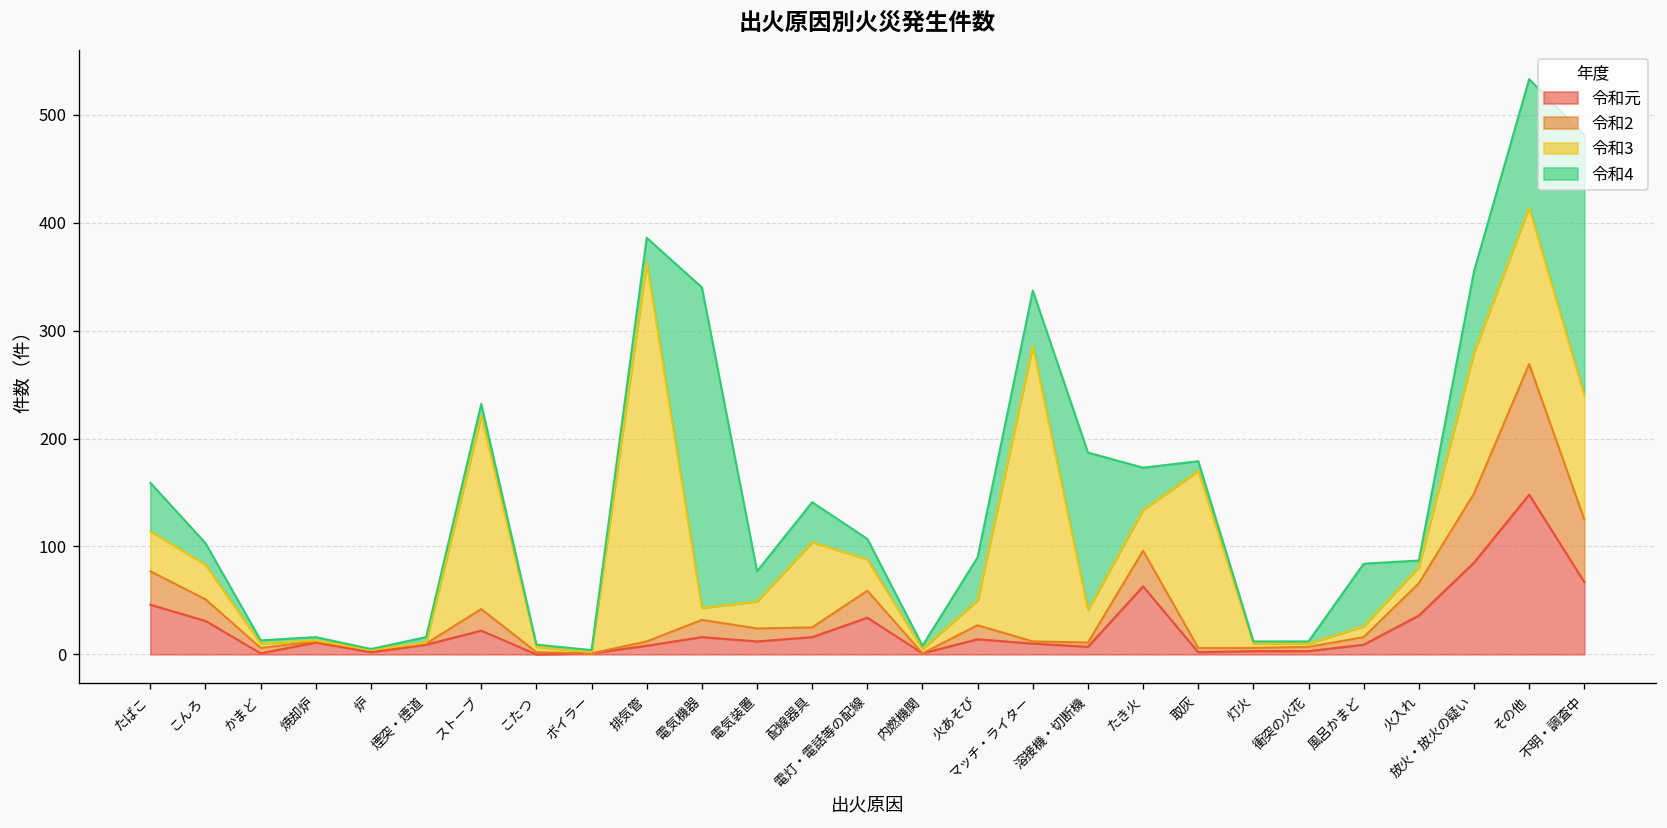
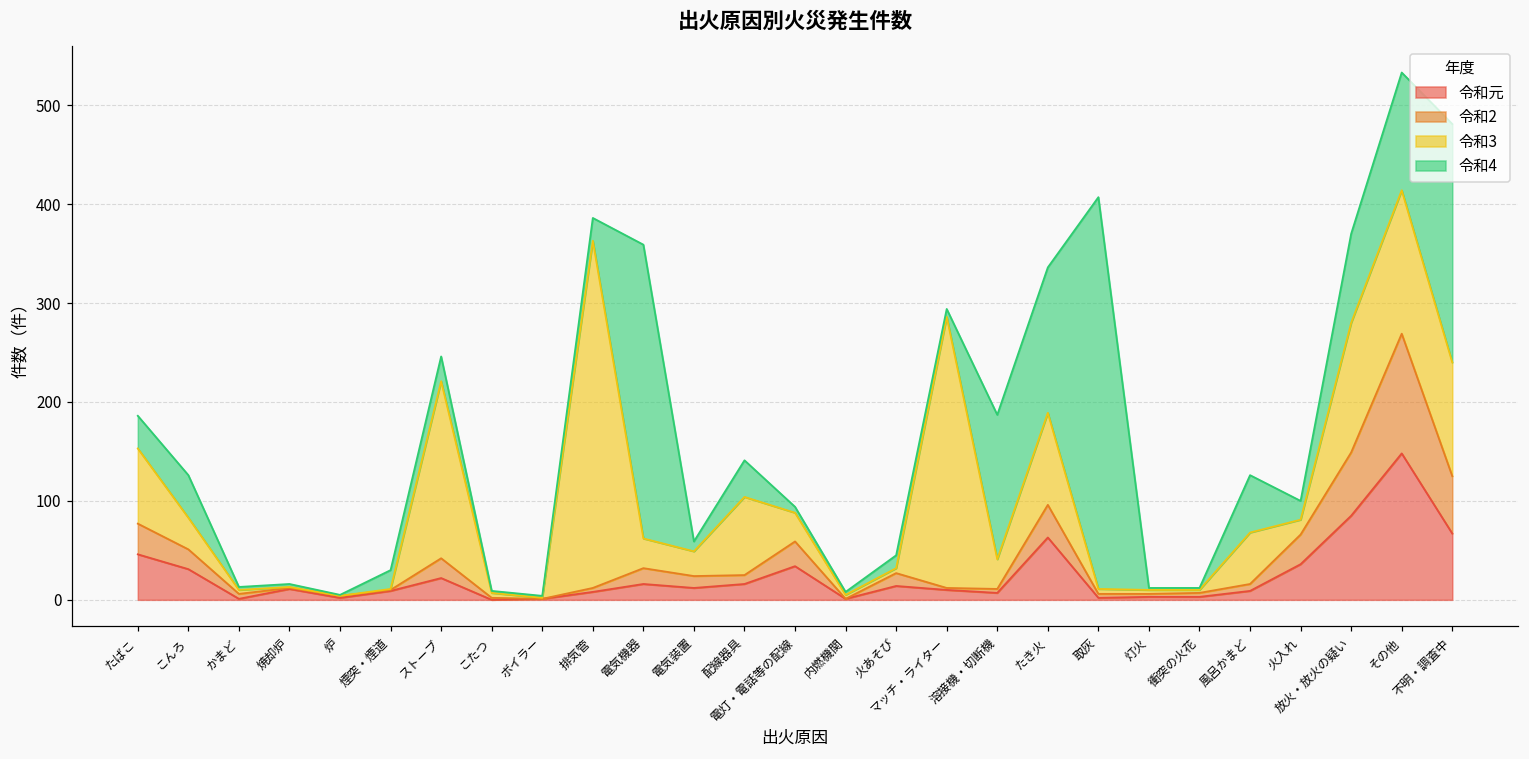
令和3, たばこ: 40 -> 80
令和4, たばこ: 50 -> 30
令和4, こんろ: 20 -> 40
令和4, 煙突・煙道: 10 -> 20
令和4, ストーブ: 10 -> 30
令和3, 電気機器: 10 -> 30
令和4, 電気装置: 30 -> 10
令和4, 電灯・電話等の配線: 20 -> 10
令和3, 火あそび: 20 -> 10
令和4, 火あそび: 40 -> 10
令和4, マッチ・ライター: 50 -> 10
令和3, たき火: 40 -> 90
令和4, たき火: 40 -> 150
令和3, 取灰: 160 -> 10
令和4, 取灰: 10 -> 400
令和3, 風呂かまど: 10 -> 50
令和4, 火入れ: 10 -> 20
令和4, 放火・放火の疑い: 80 -> 90
